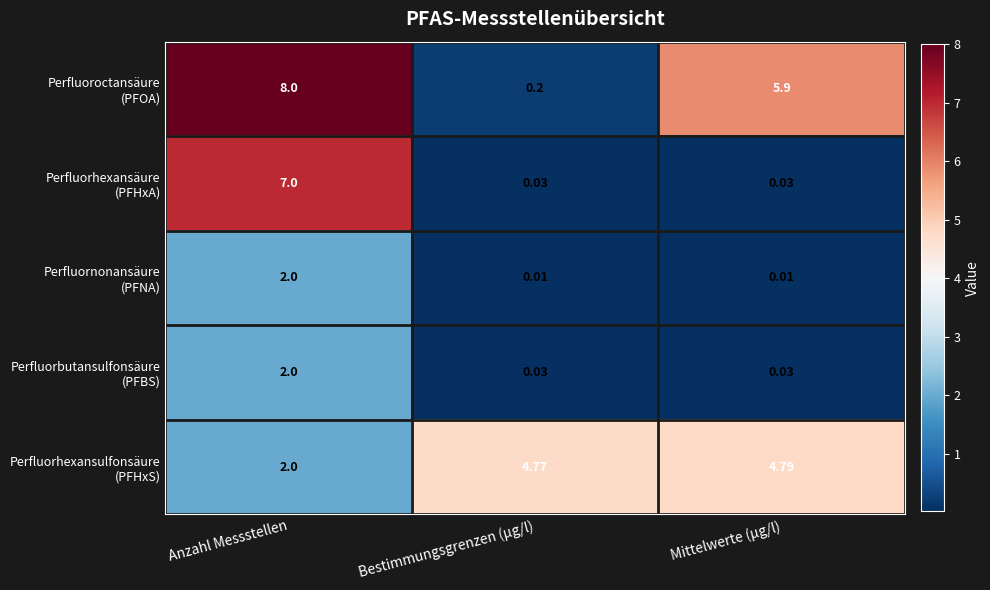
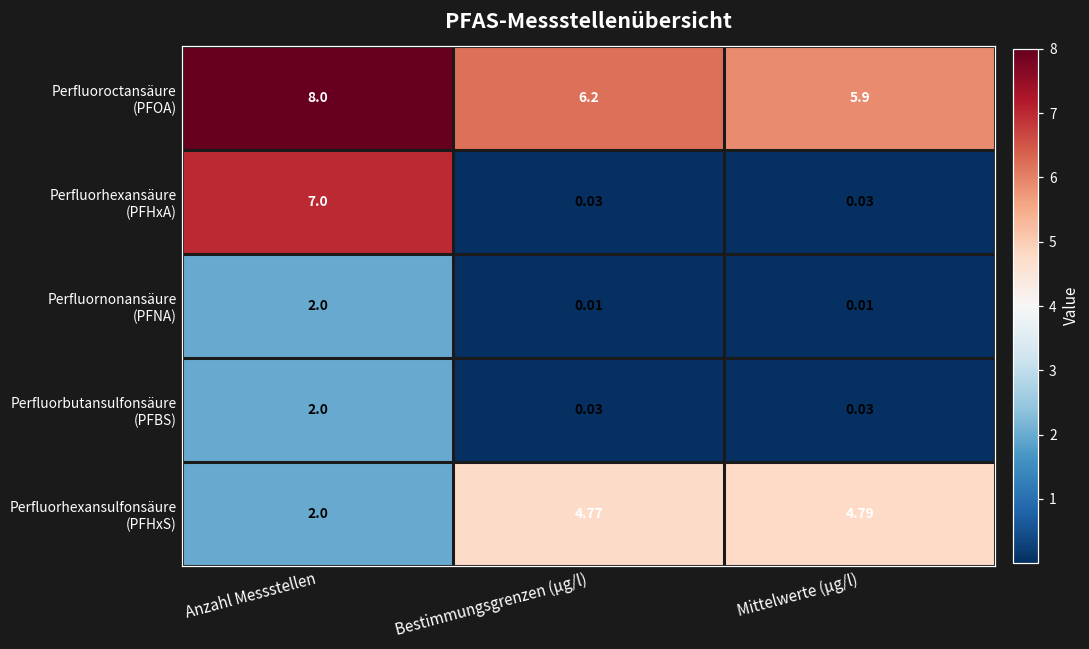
Perfluoroctansäure (PFOA), Bestimmungsgrenzen (µg/l): 0.2 -> 6.2
